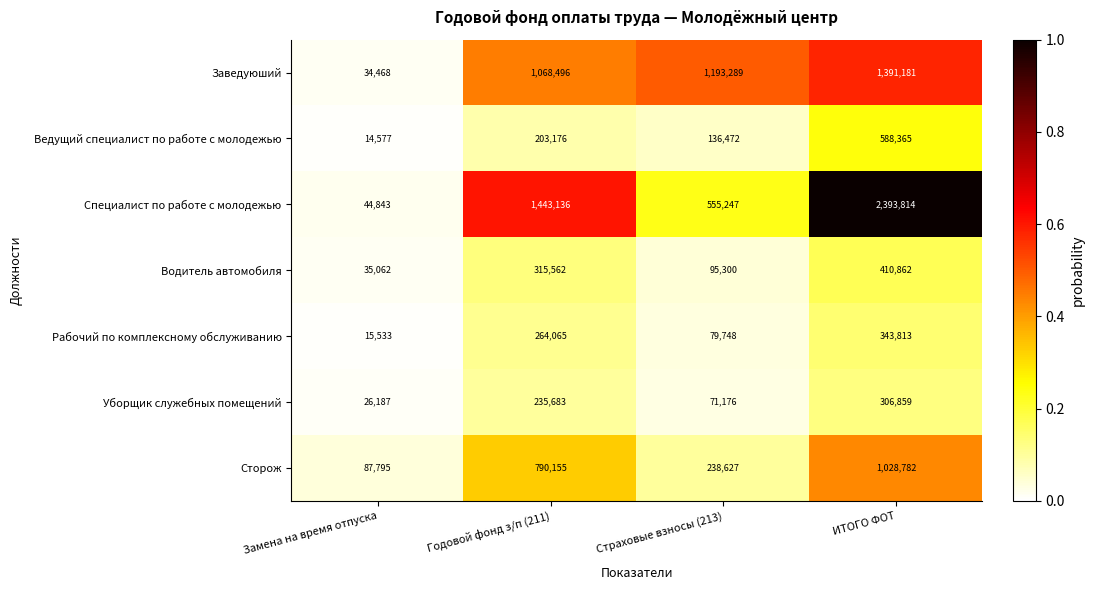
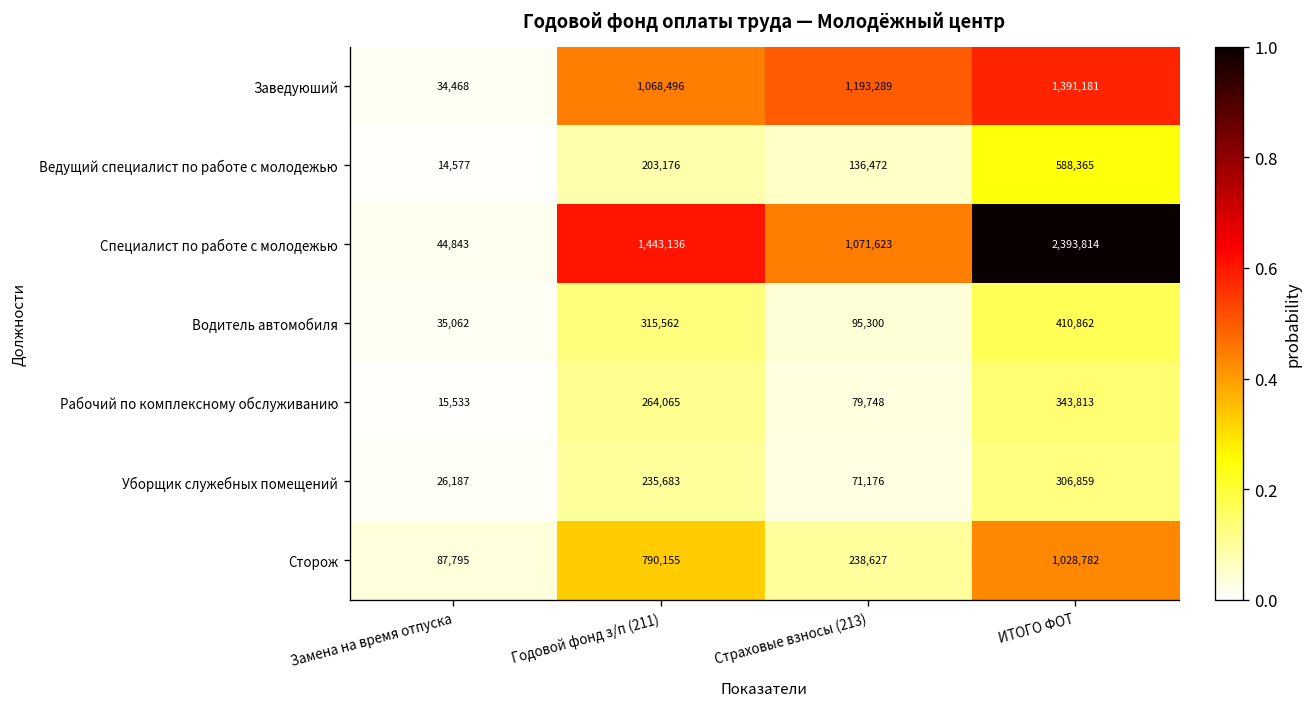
Специалист по работе с молодежью, Страховые взносы (213): 555,247 -> 1,071,623
